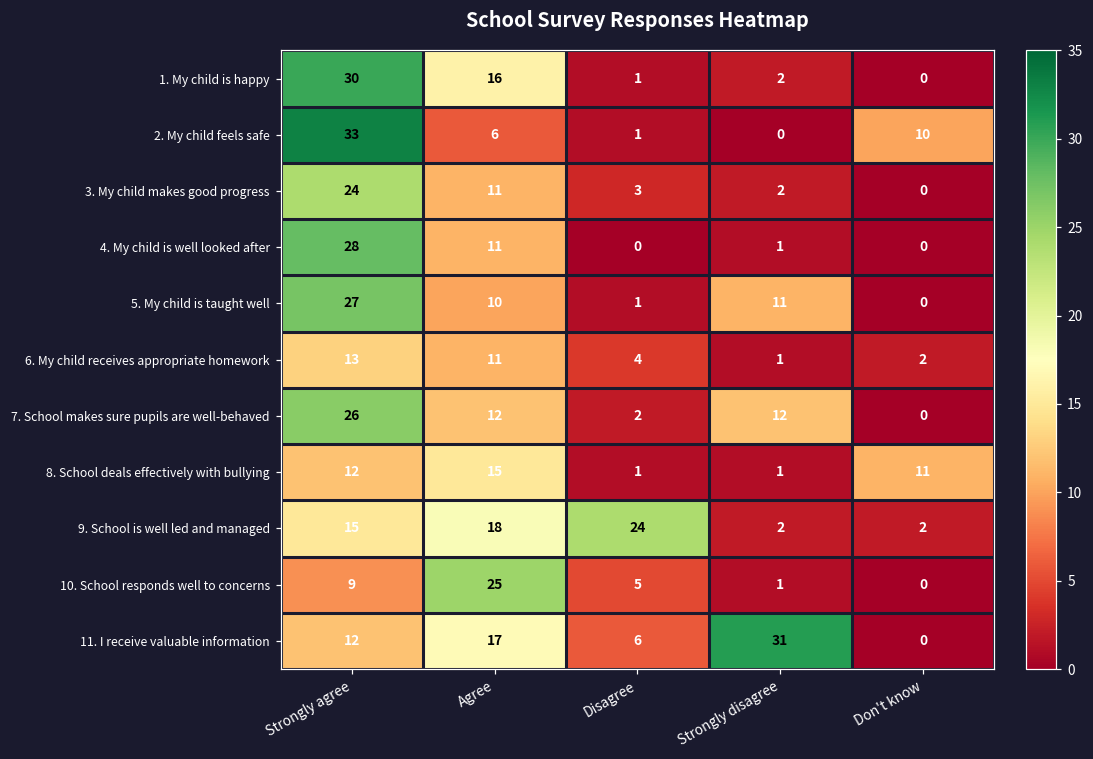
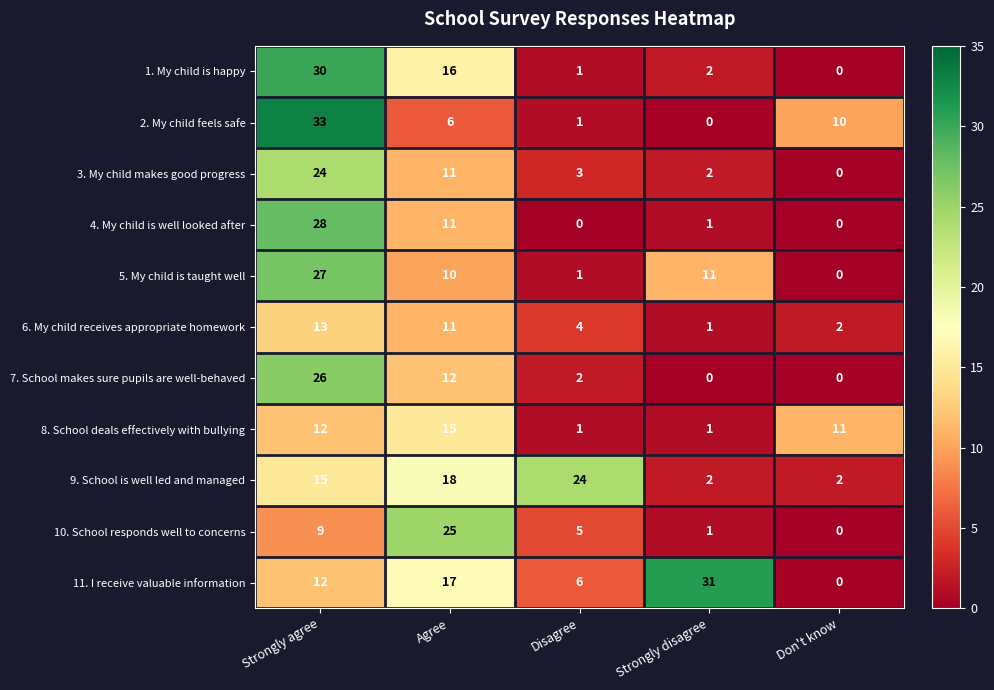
7. School makes sure pupils are well-behaved, Strongly disagree: 12 -> 0
